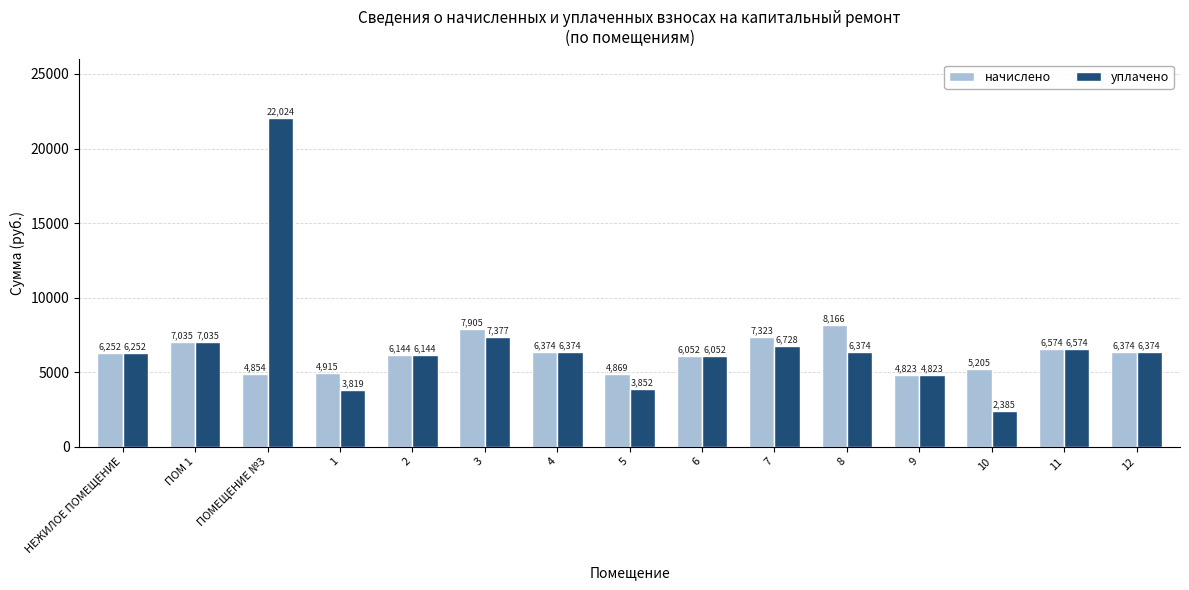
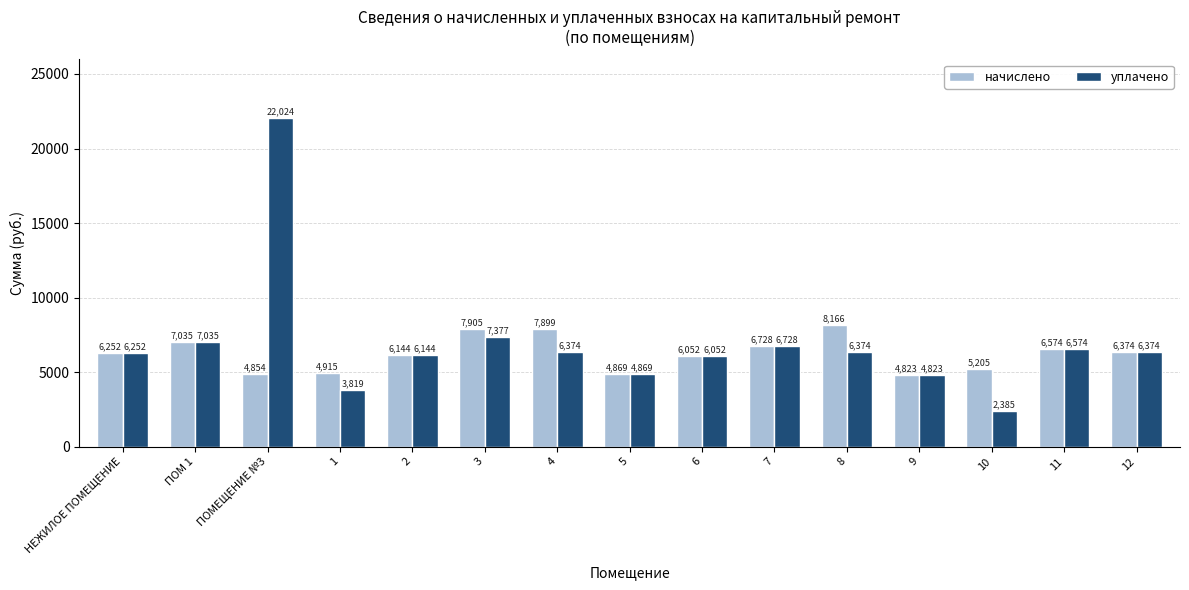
начислено, 4: 6,374 -> 7,899
уплачено, 5: 3,852 -> 4,869
начислено, 7: 7,323 -> 6,728
